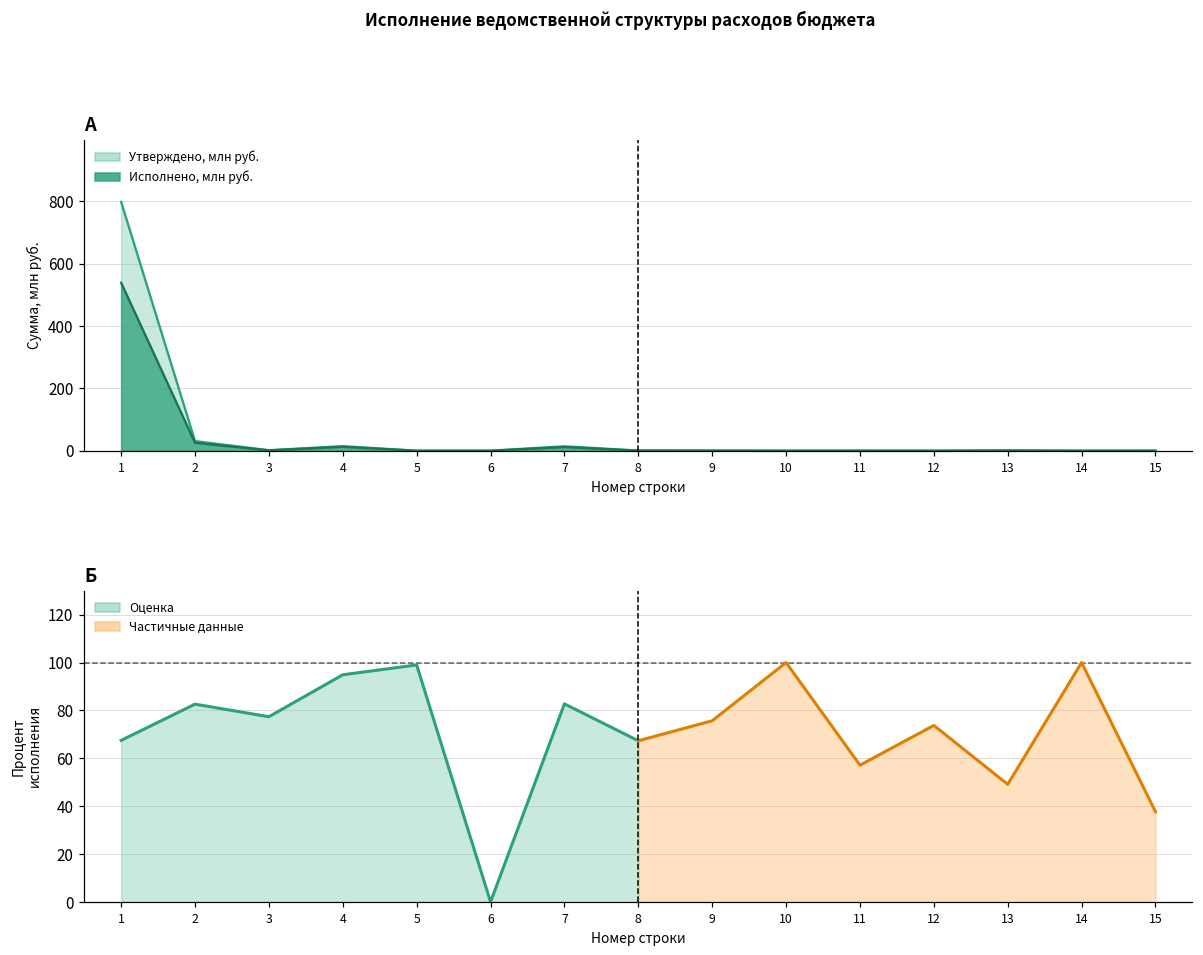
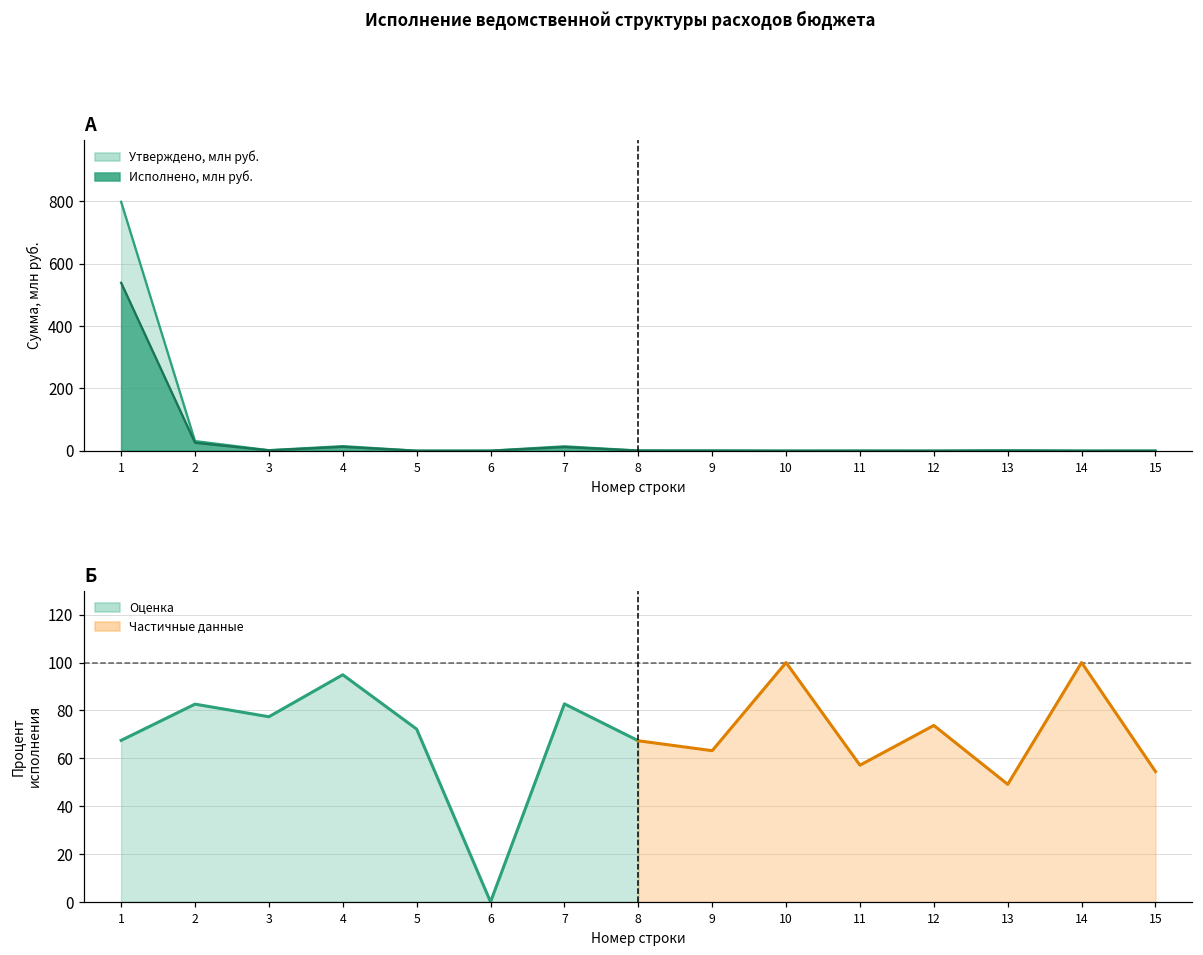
Б, Оценка, 5: 99 -> 72
Б, Частичные данные, 9: 76 -> 63
Б, Частичные данные, 15: 38 -> 54
